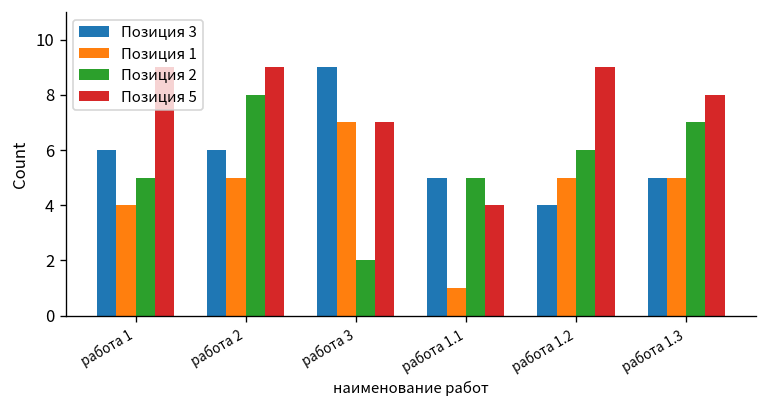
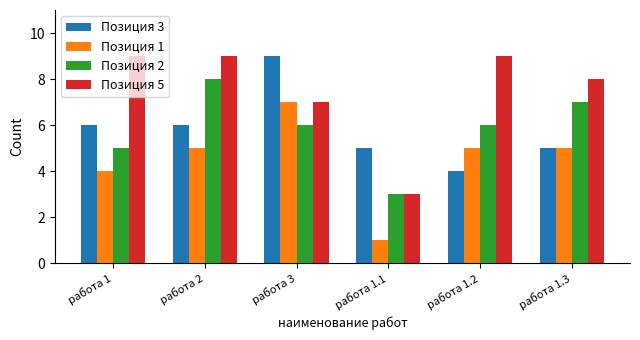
Позиция 2, работа 3: 2 -> 6
Позиция 2, работа 1.1: 5 -> 3
Позиция 5, работа 1.1: 4 -> 3
